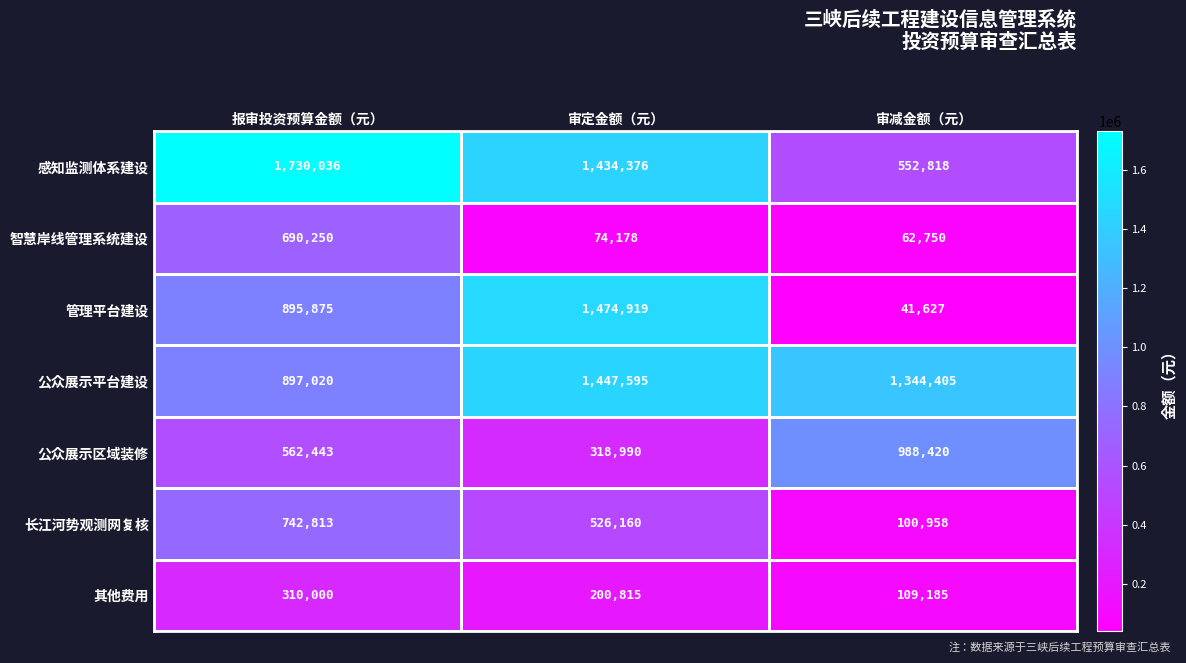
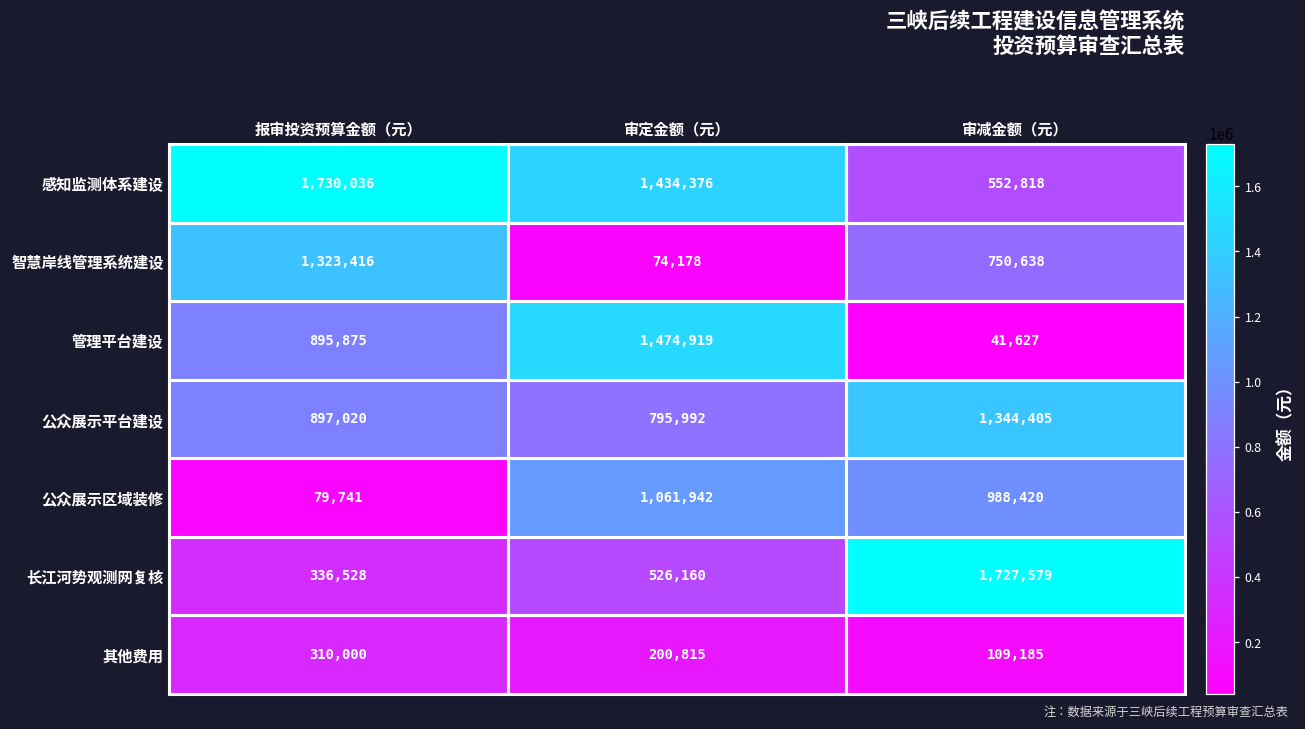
智慧岸线管理系统建设, 报审投资预算金额（元）: 690,250 -> 1,323,416
智慧岸线管理系统建设, 审减金额（元）: 62,750 -> 750,638
公众展示平台建设, 审定金额（元）: 1,447,595 -> 795,992
公众展示区域装修, 报审投资预算金额（元）: 562,443 -> 79,741
公众展示区域装修, 审定金额（元）: 318,990 -> 1,061,942
长江河势观测网复核, 报审投资预算金额（元）: 742,813 -> 336,528
长江河势观测网复核, 审减金额（元）: 100,958 -> 1,727,579
